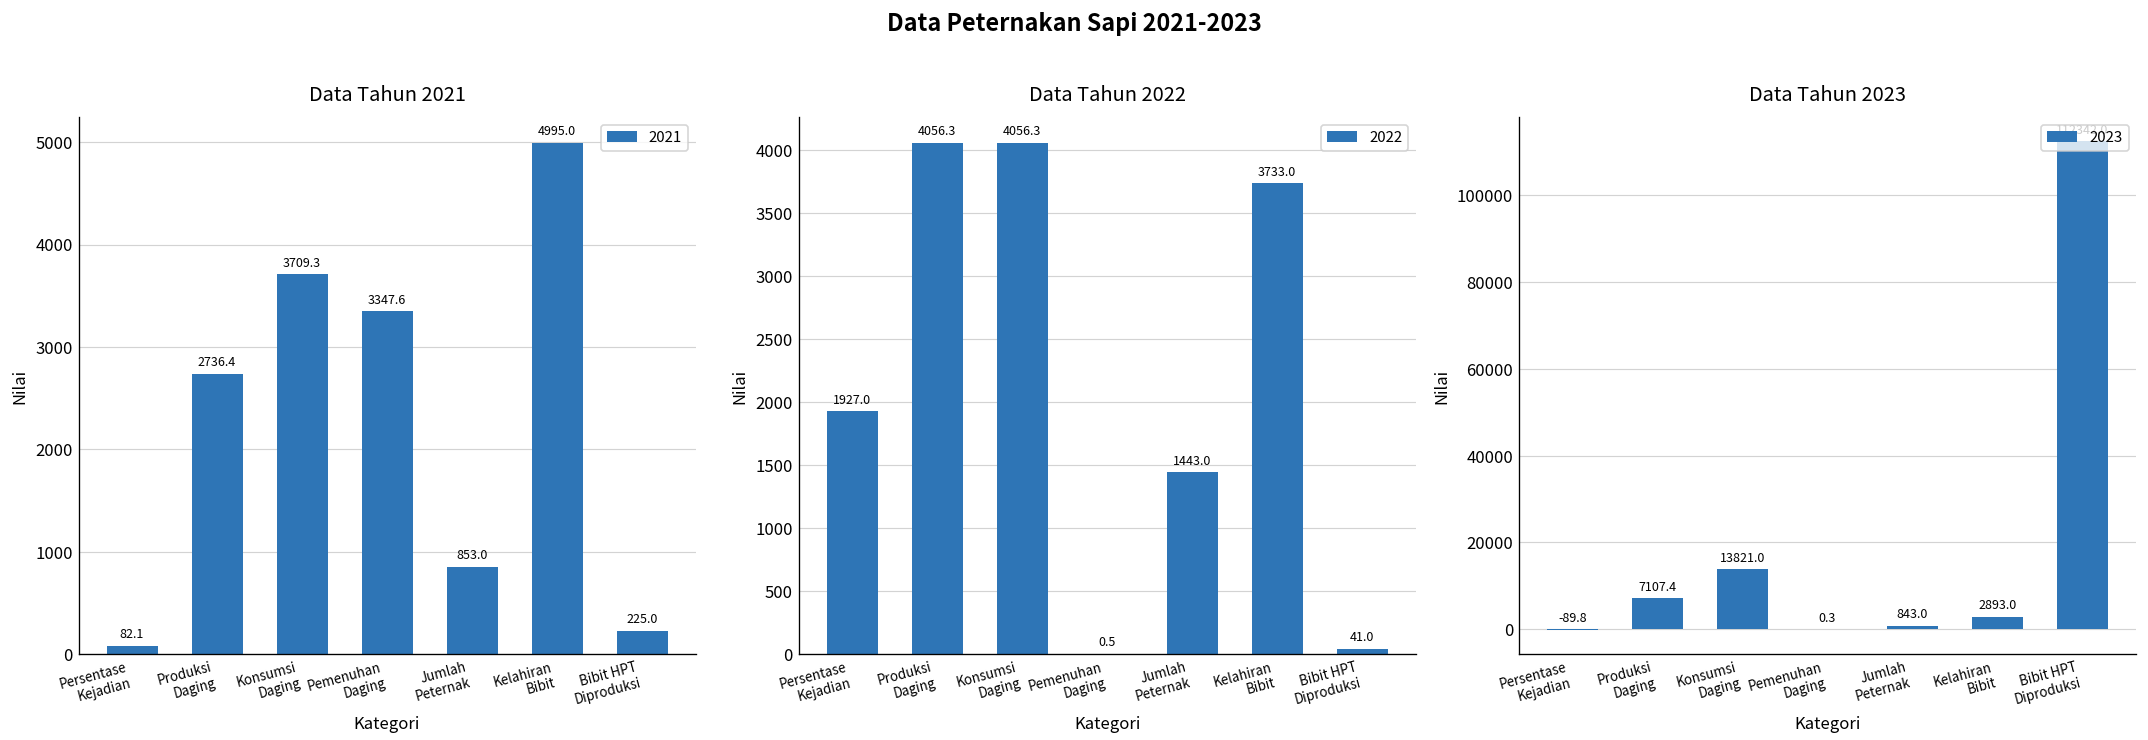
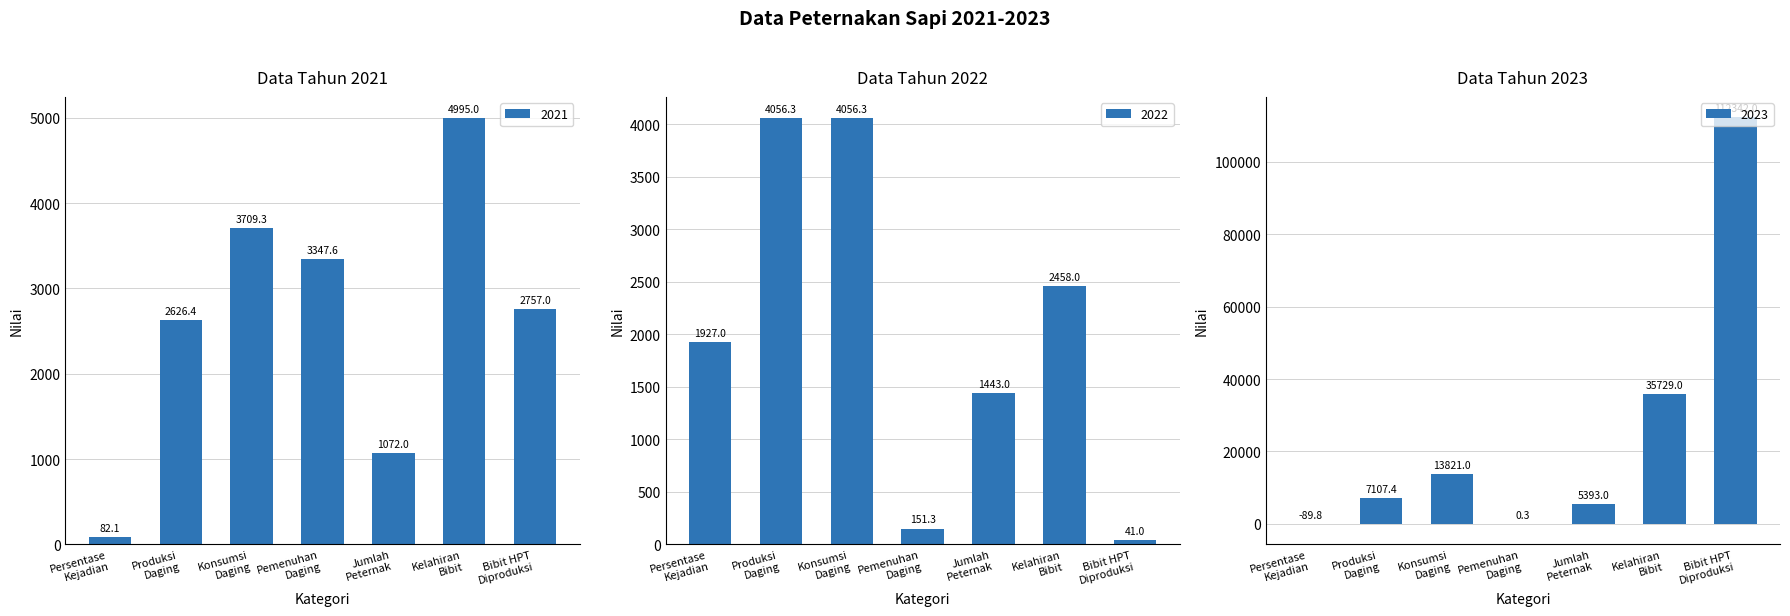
Data Tahun 2021, Produksi Daging: 2736.4 -> 2626.4
Data Tahun 2021, Jumlah Peternak: 853.0 -> 1072.0
Data Tahun 2021, Bibit HPT Diproduksi: 225.0 -> 2757.0
Data Tahun 2022, Pemenuhan Daging: 0.5 -> 151.3
Data Tahun 2022, Kelahiran Bibit: 3733.0 -> 2458.0
Data Tahun 2023, Jumlah Peternak: 843.0 -> 5393.0
Data Tahun 2023, Kelahiran Bibit: 2893.0 -> 35729.0
